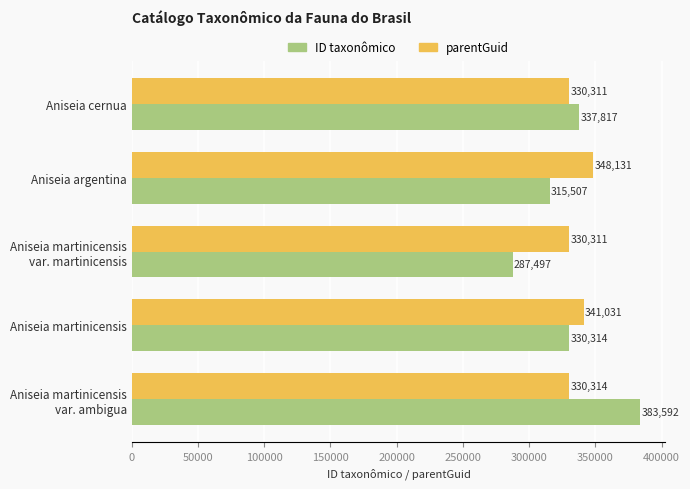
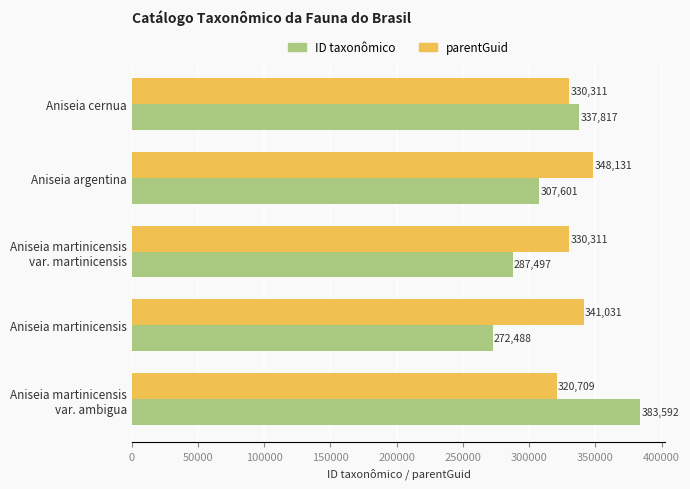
ID taxonômico, Aniseia argentina: 315,507 -> 307,601
ID taxonômico, Aniseia martinicensis: 330,314 -> 272,488
parentGuid, Aniseia martinicensis var. ambigua: 330,314 -> 320,709
